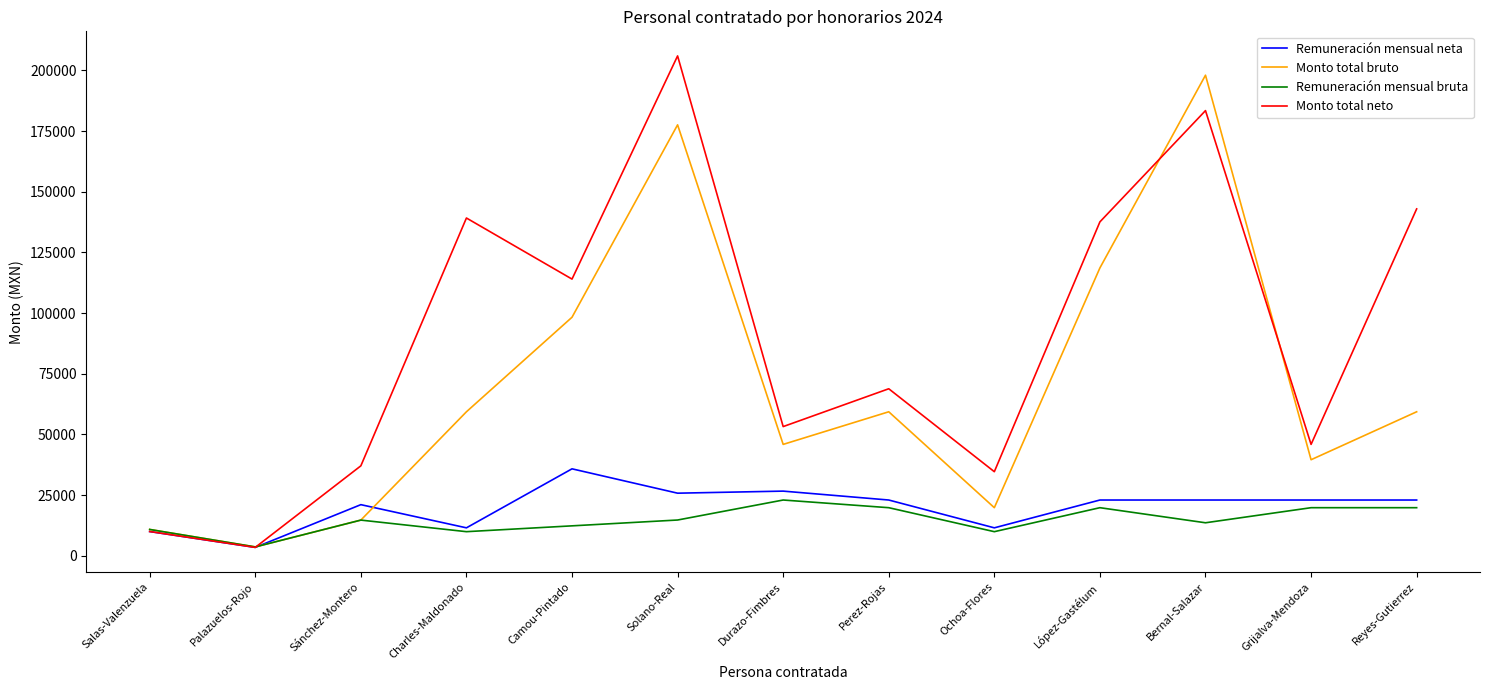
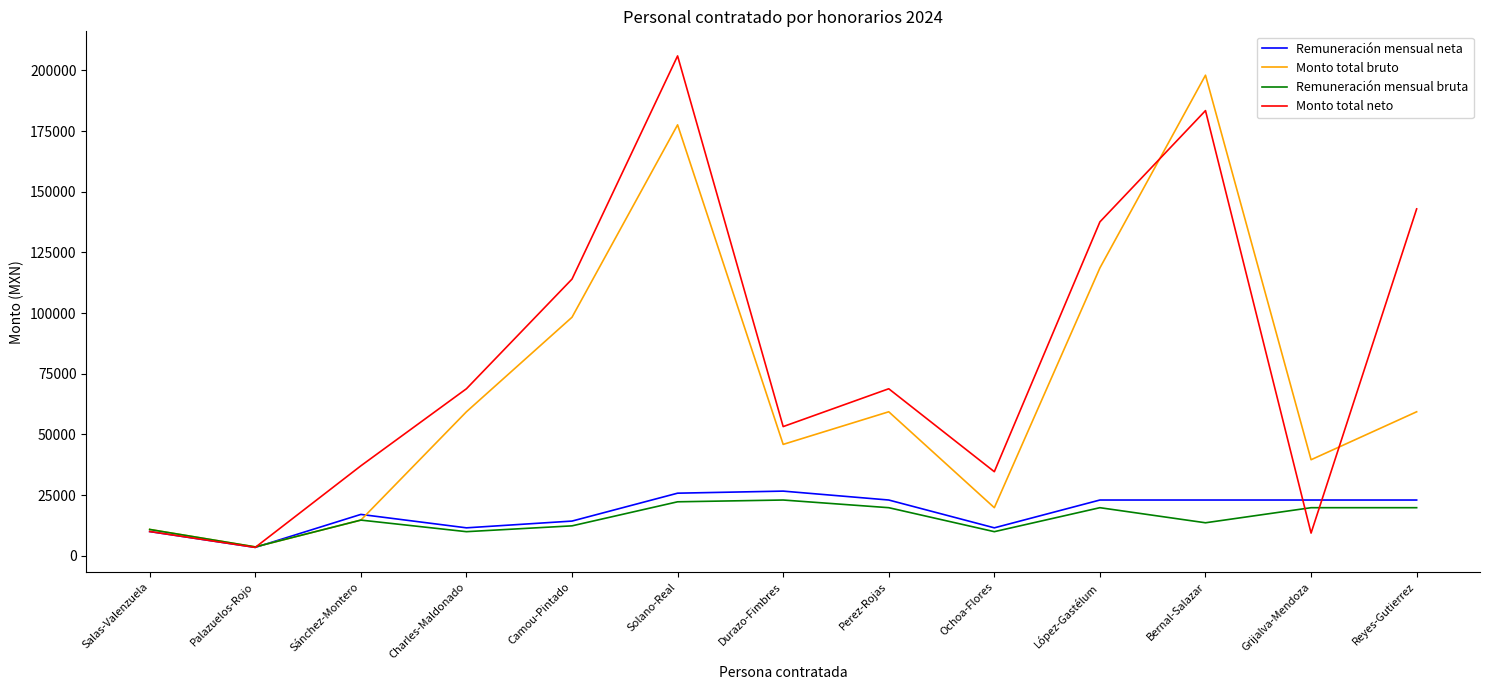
Remuneración mensual neta, Sánchez-Montero: 21000 -> 17000
Monto total neto, Charles-Maldonado: 139000 -> 69000
Remuneración mensual neta, Camou-Pintado: 36000 -> 14000
Remuneración mensual bruta, Solano-Real: 15000 -> 22000
Monto total neto, Grijalva-Mendoza: 46000 -> 9000
